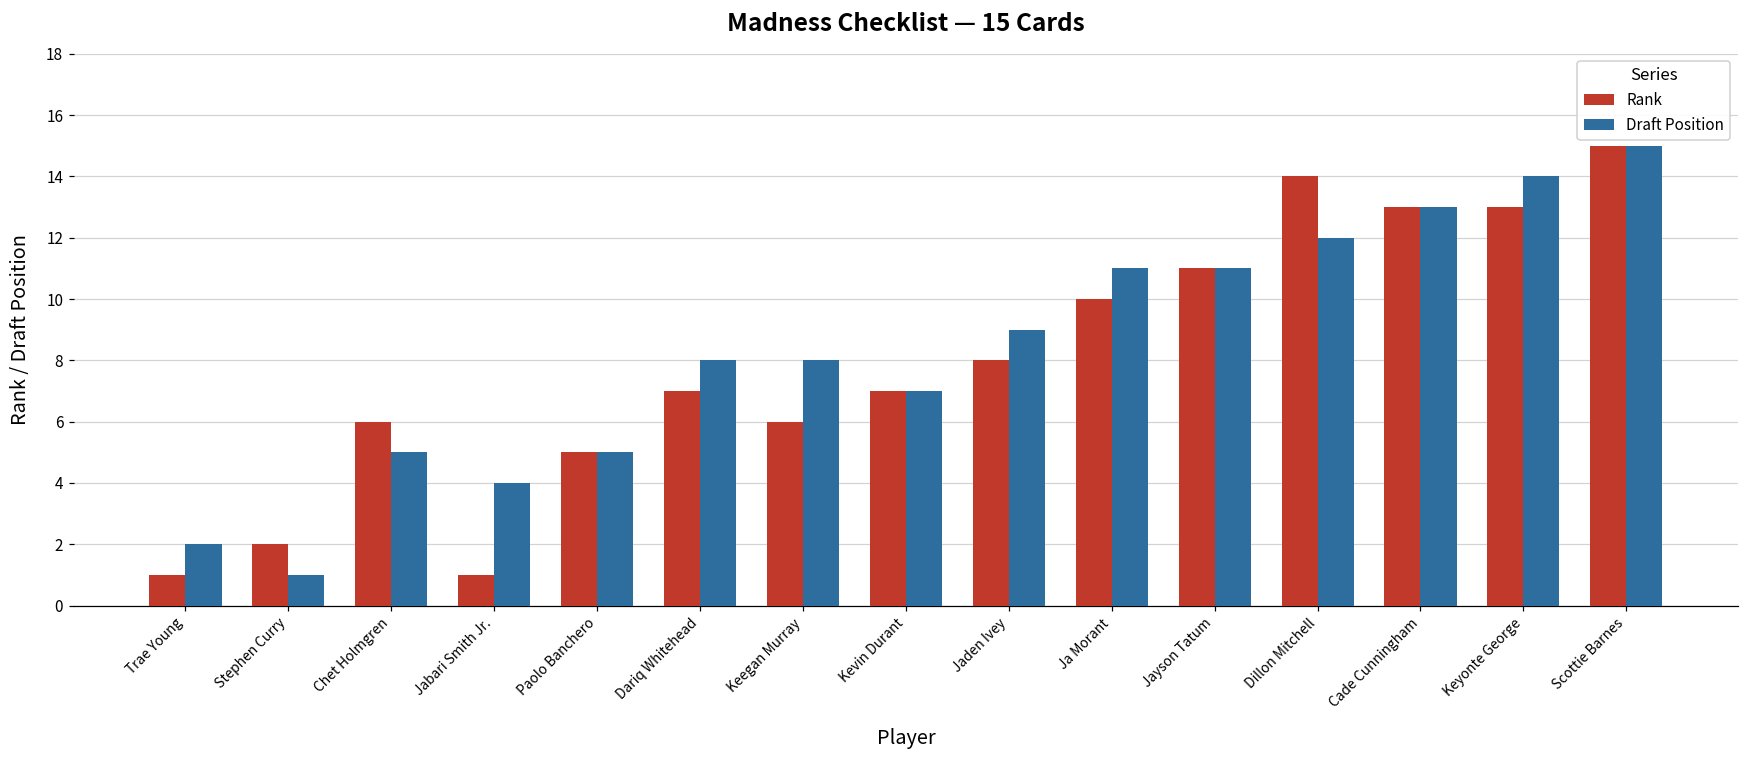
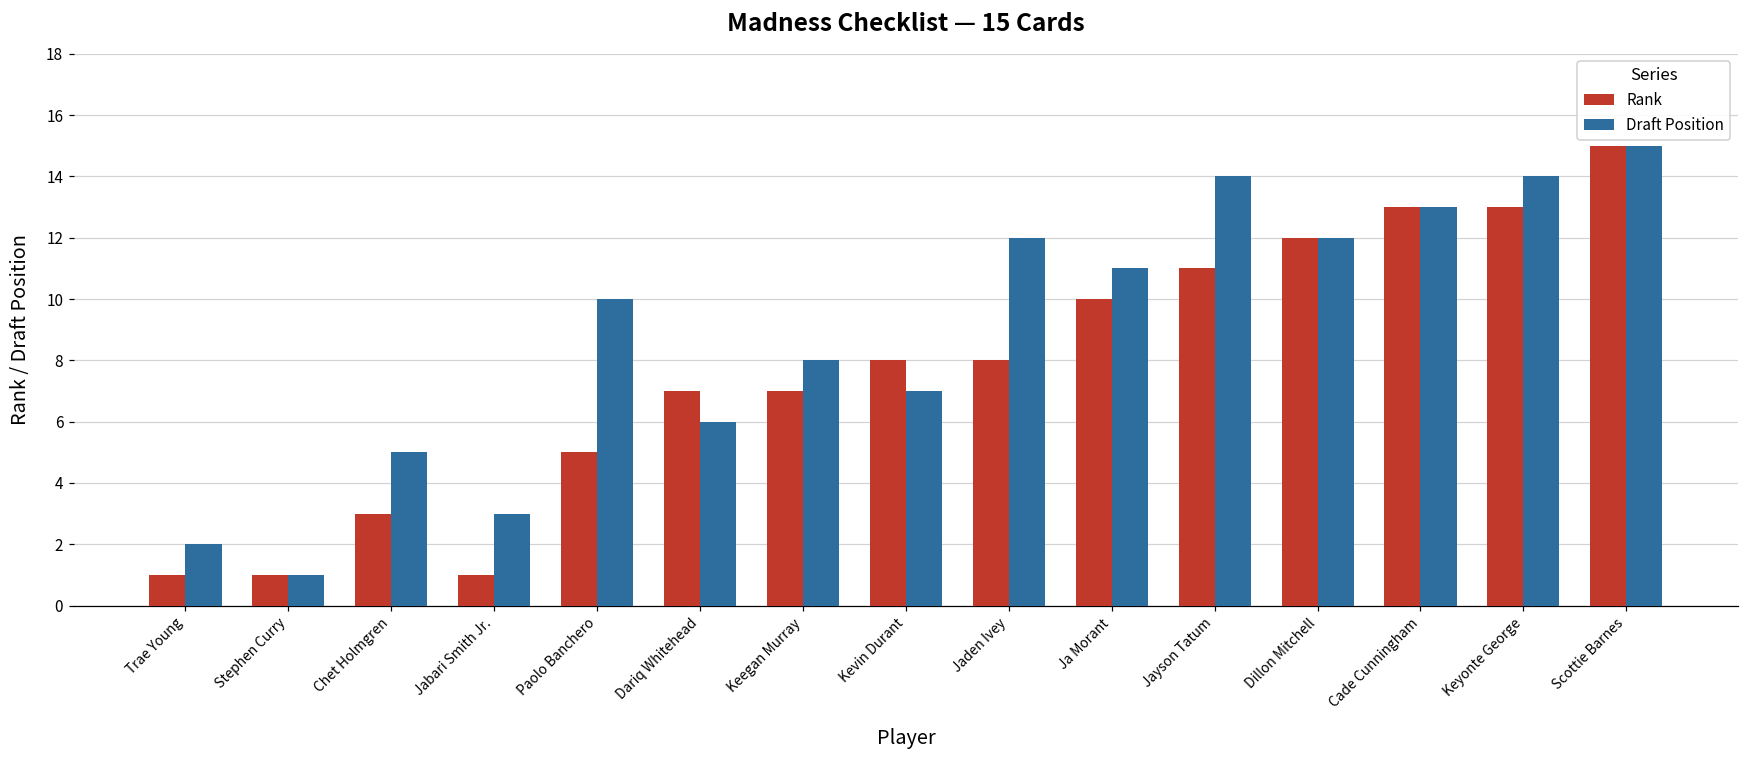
Rank, Stephen Curry: 2 -> 1
Rank, Chet Holmgren: 6 -> 3
Draft Position, Jabari Smith Jr.: 4 -> 3
Draft Position, Paolo Banchero: 5 -> 10
Draft Position, Dariq Whitehead: 8 -> 6
Rank, Keegan Murray: 6 -> 7
Rank, Kevin Durant: 7 -> 8
Draft Position, Jaden Ivey: 9 -> 12
Draft Position, Jayson Tatum: 11 -> 14
Rank, Dillon Mitchell: 14 -> 12
